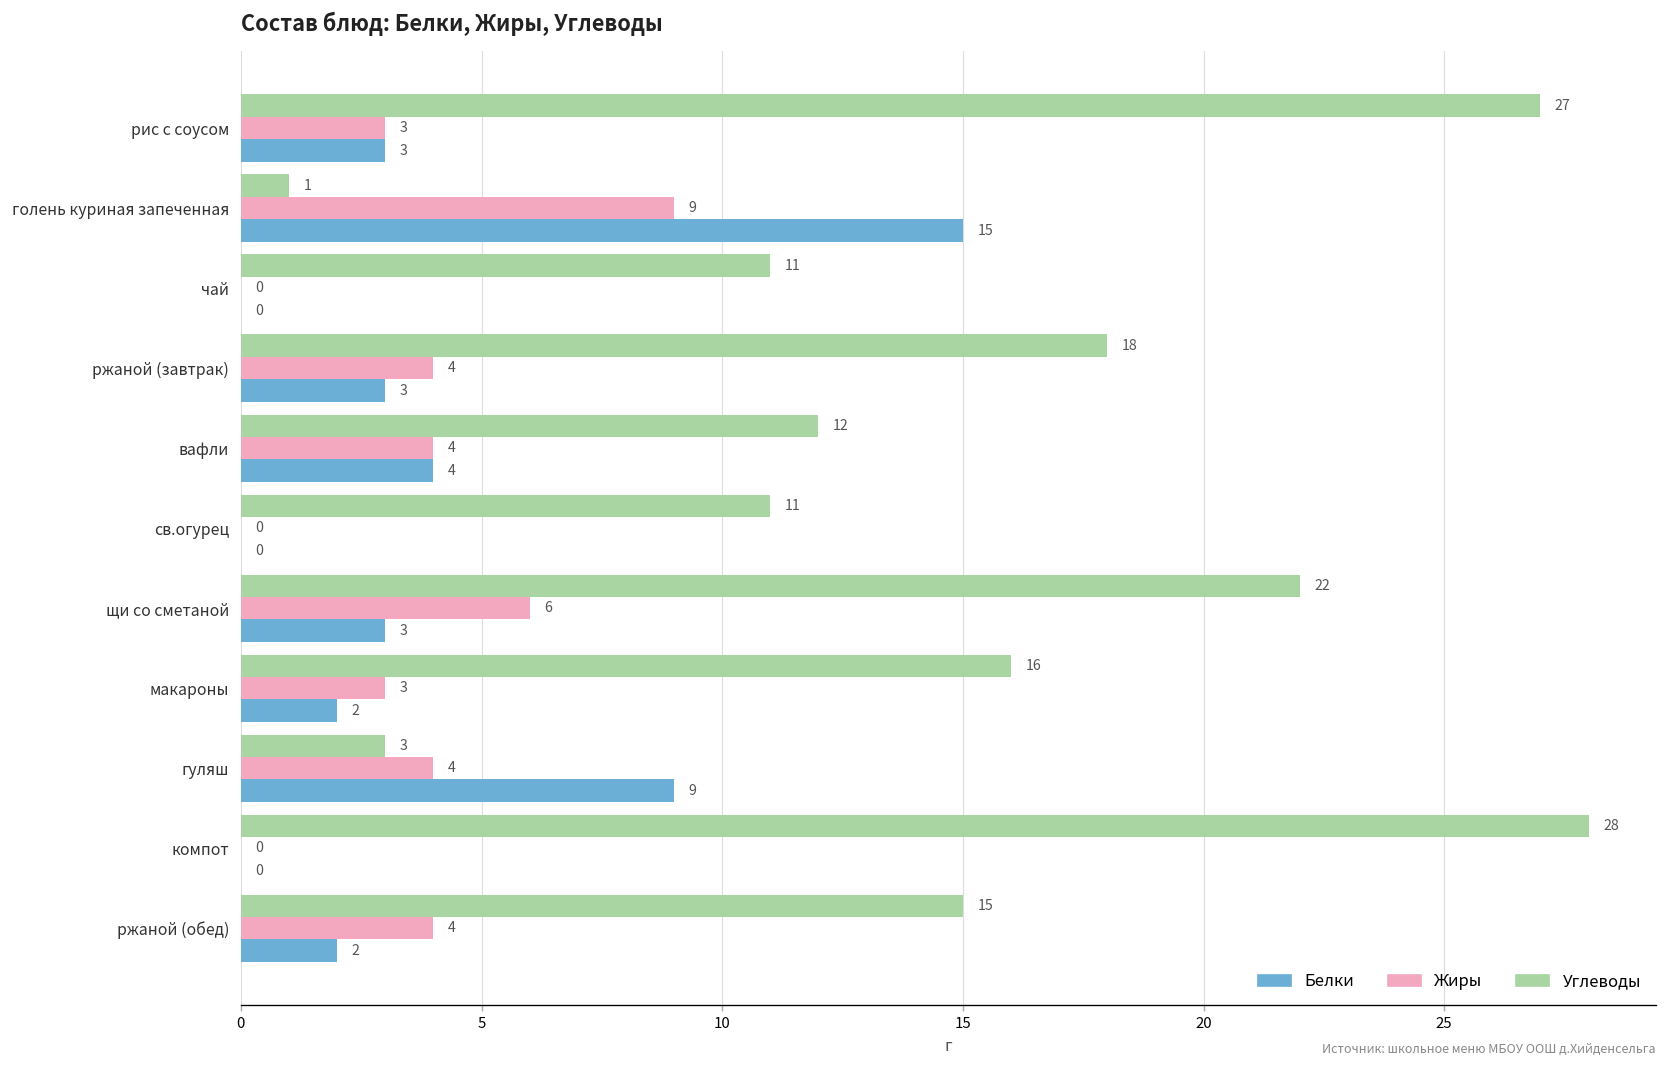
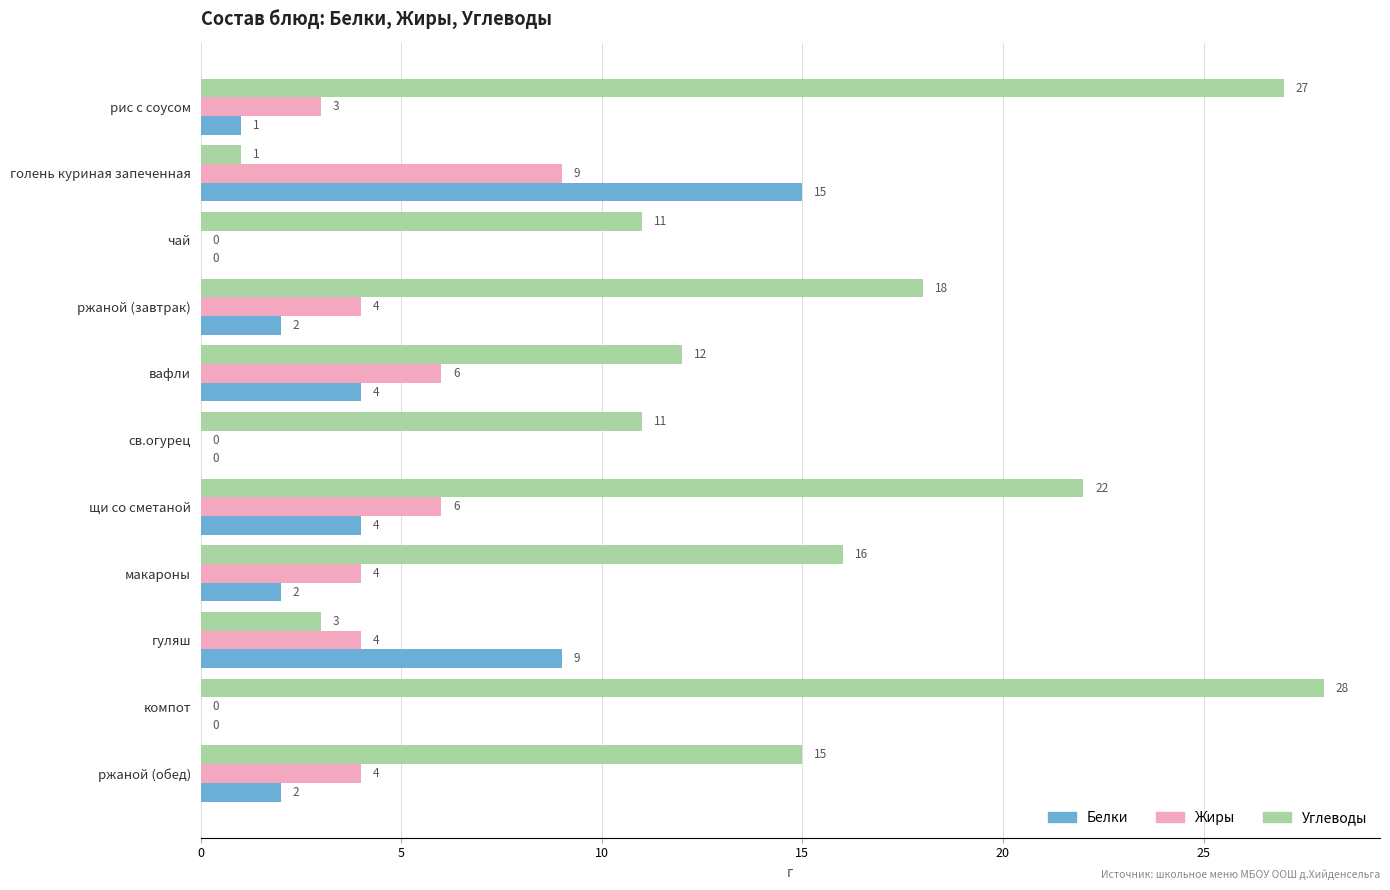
Белки, рис с соусом: 3 -> 1
Белки, ржаной (завтрак): 3 -> 2
Жиры, вафли: 4 -> 6
Белки, щи со сметаной: 3 -> 4
Жиры, макароны: 3 -> 4
